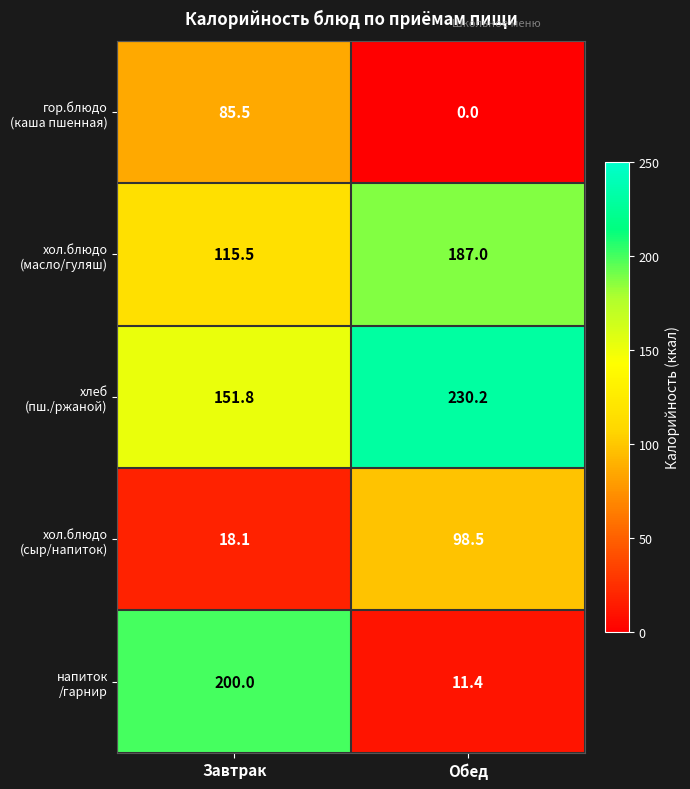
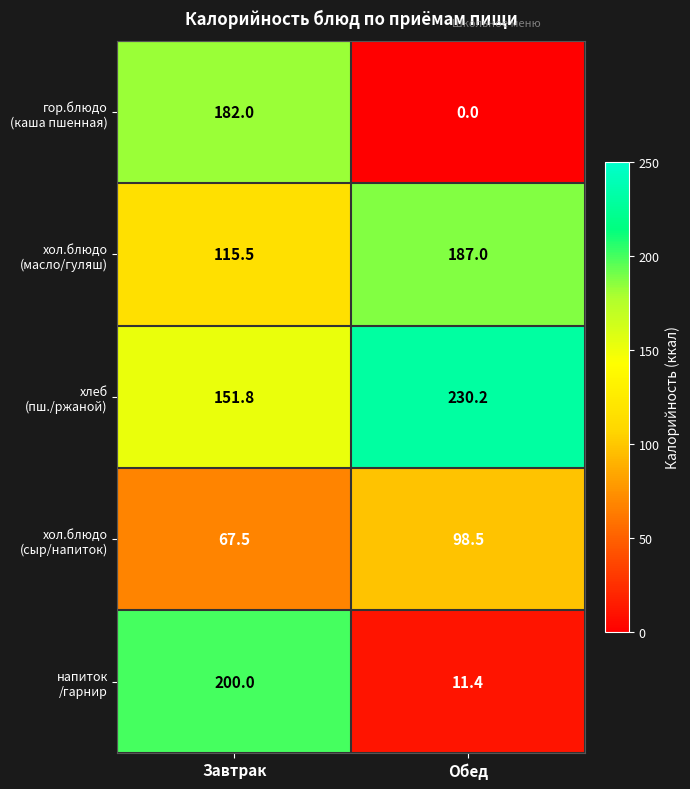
гор.блюдо (каша пшенная), Завтрак: 85.5 -> 182.0
хол.блюдо (сыр/напиток), Завтрак: 18.1 -> 67.5
